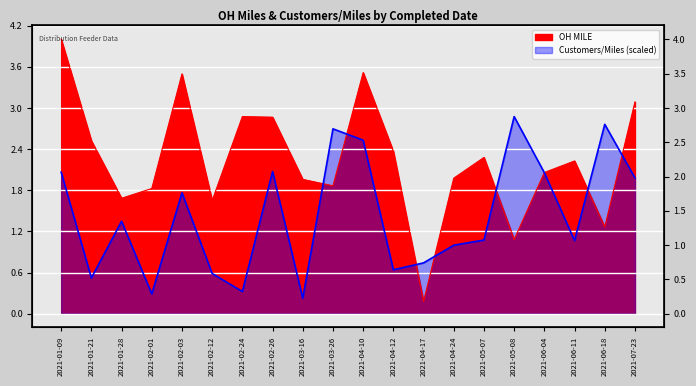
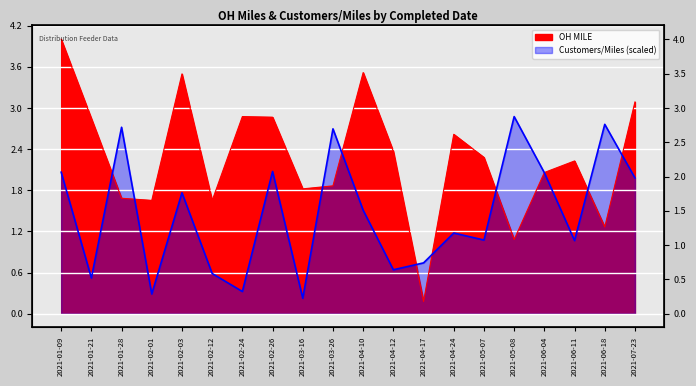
OH MILE, 2021-01-21: 2.5 -> 2.8
Customers/Miles (scaled), 2021-01-28: 1.3 -> 2.7
OH MILE, 2021-02-01: 1.8 -> 1.7
OH MILE, 2021-03-16: 2.0 -> 1.8
Customers/Miles (scaled), 2021-04-10: 2.5 -> 1.5
OH MILE, 2021-04-24: 2.0 -> 2.6
Customers/Miles (scaled), 2021-04-24: 1.0 -> 1.2
